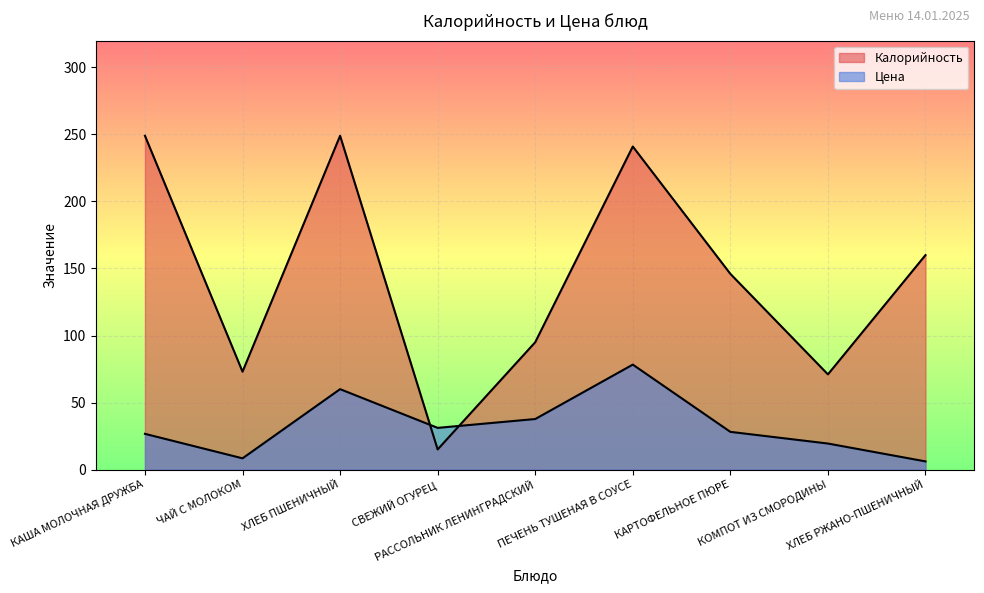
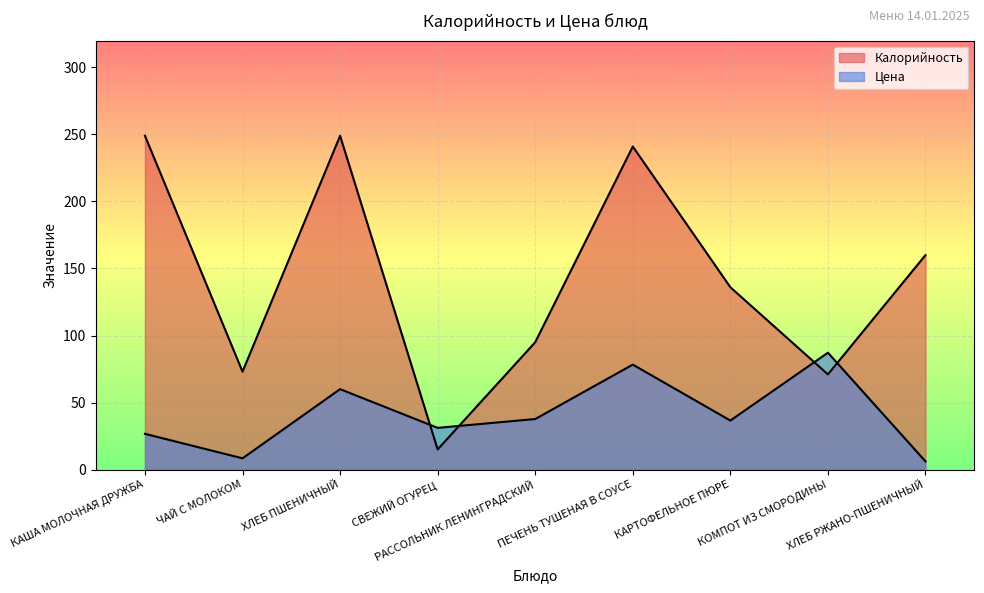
Калорийность, КАРТОФЕЛЬНОЕ ПЮРЕ: 146 -> 136
Цена, КАРТОФЕЛЬНОЕ ПЮРЕ: 28 -> 37
Цена, КОМПОТ ИЗ СМОРОДИНЫ: 19 -> 87
